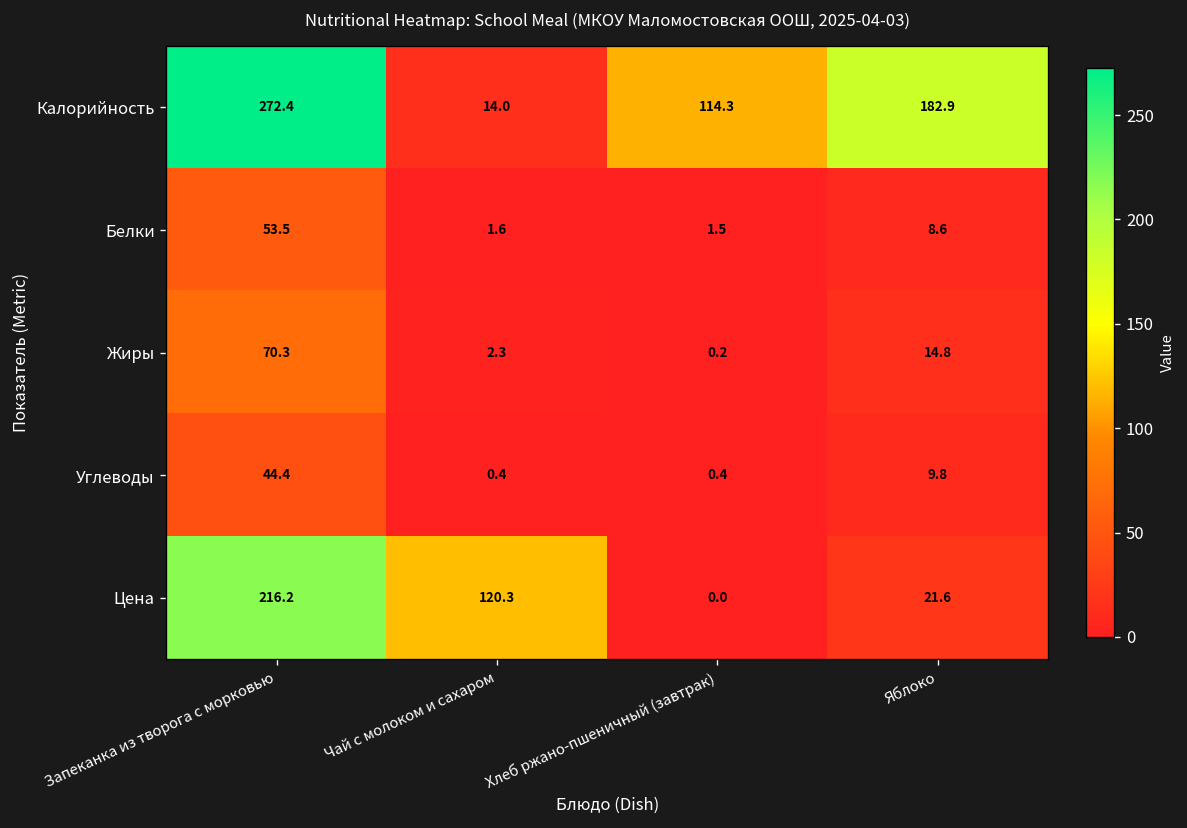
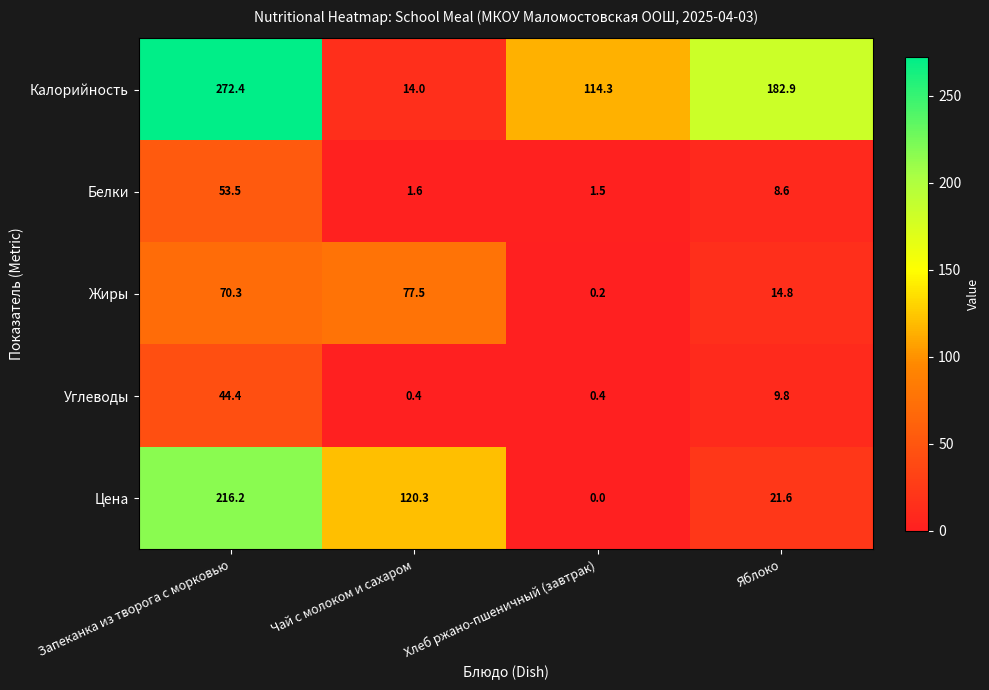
Жиры, Чай с молоком и сахаром: 2.3 -> 77.5
